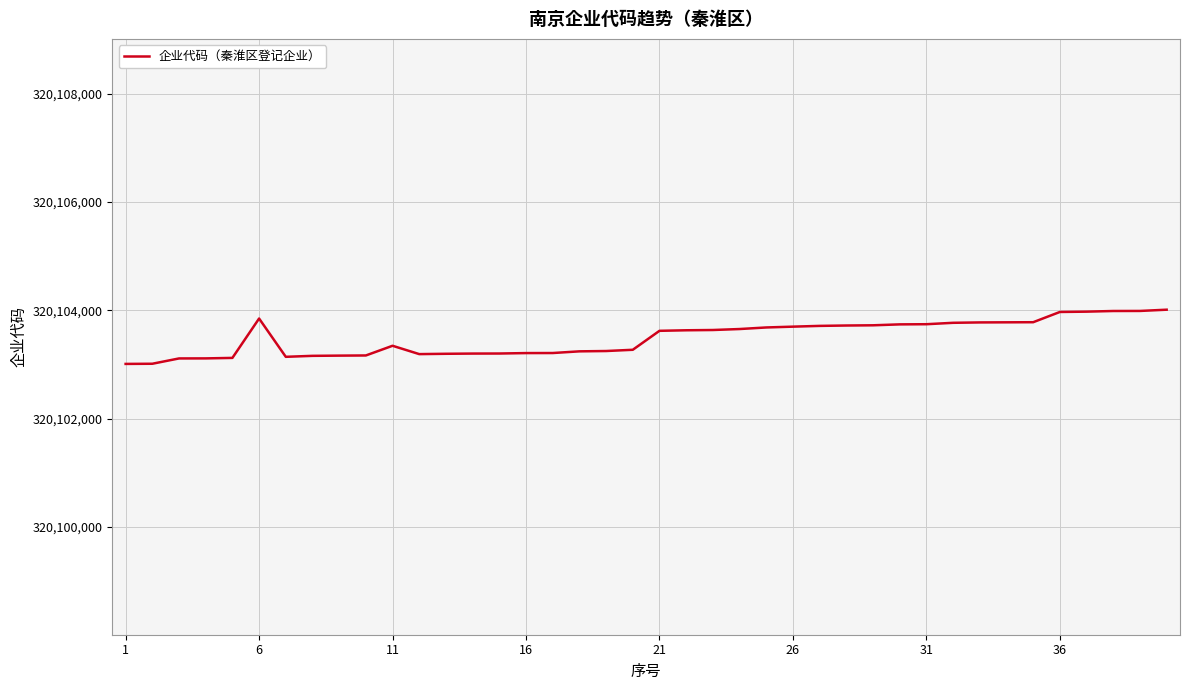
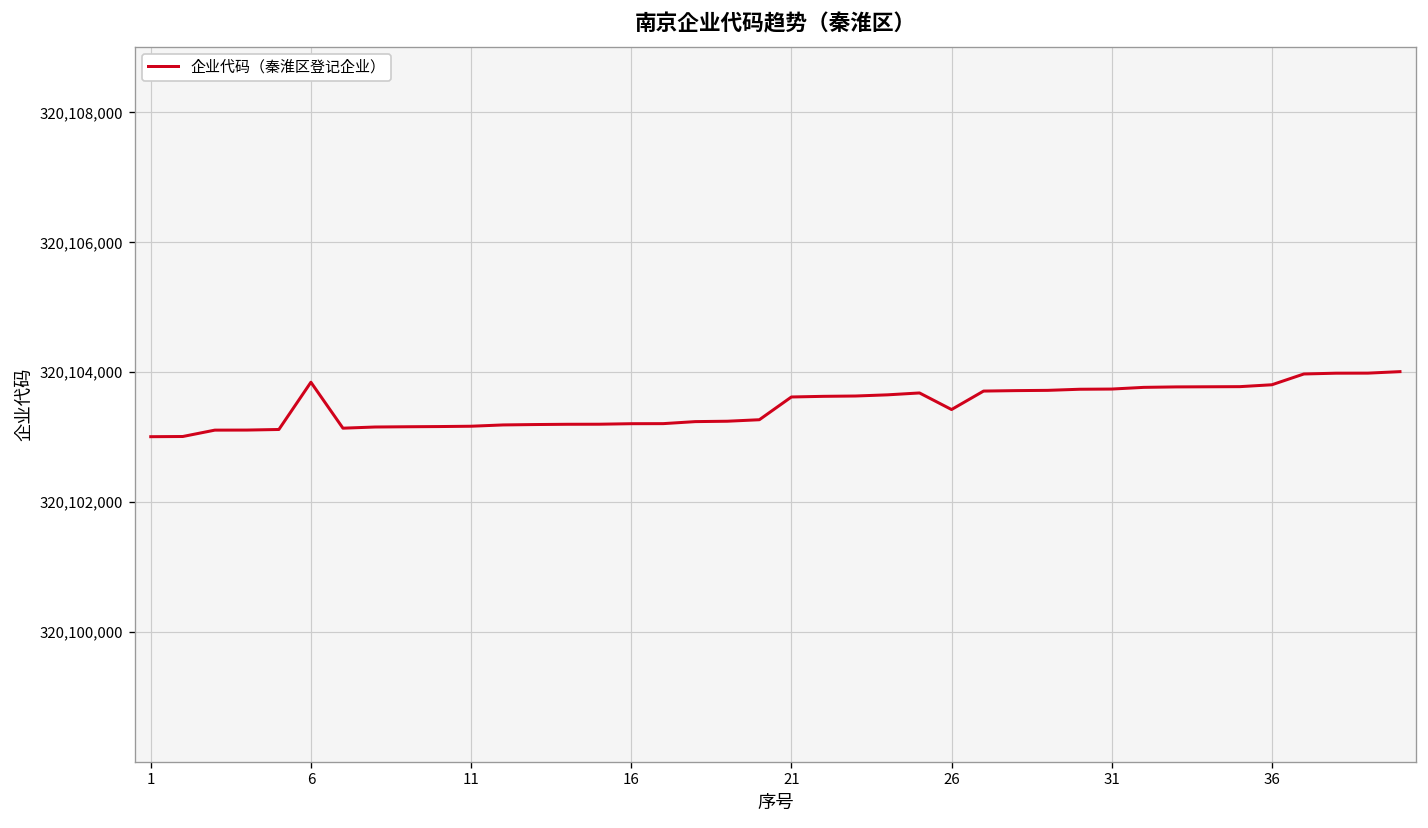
11: 320,103,300 -> 320,103,200
26: 320,103,700 -> 320,103,400
36: 320,104,000 -> 320,103,800
